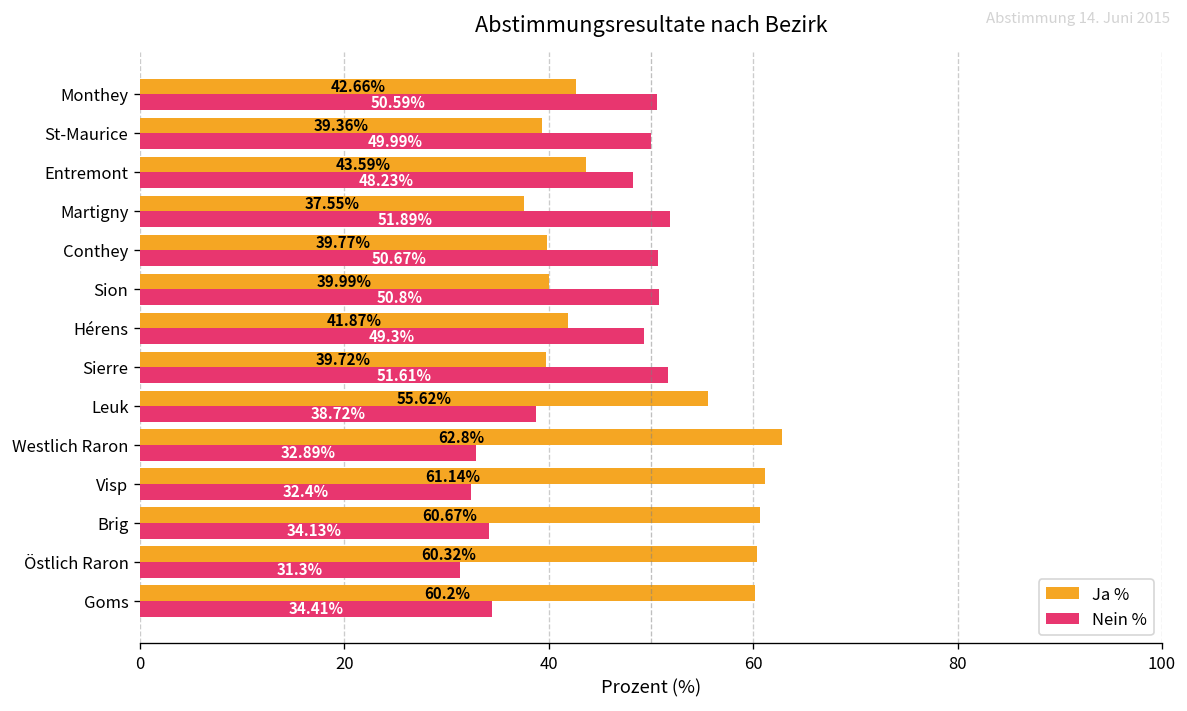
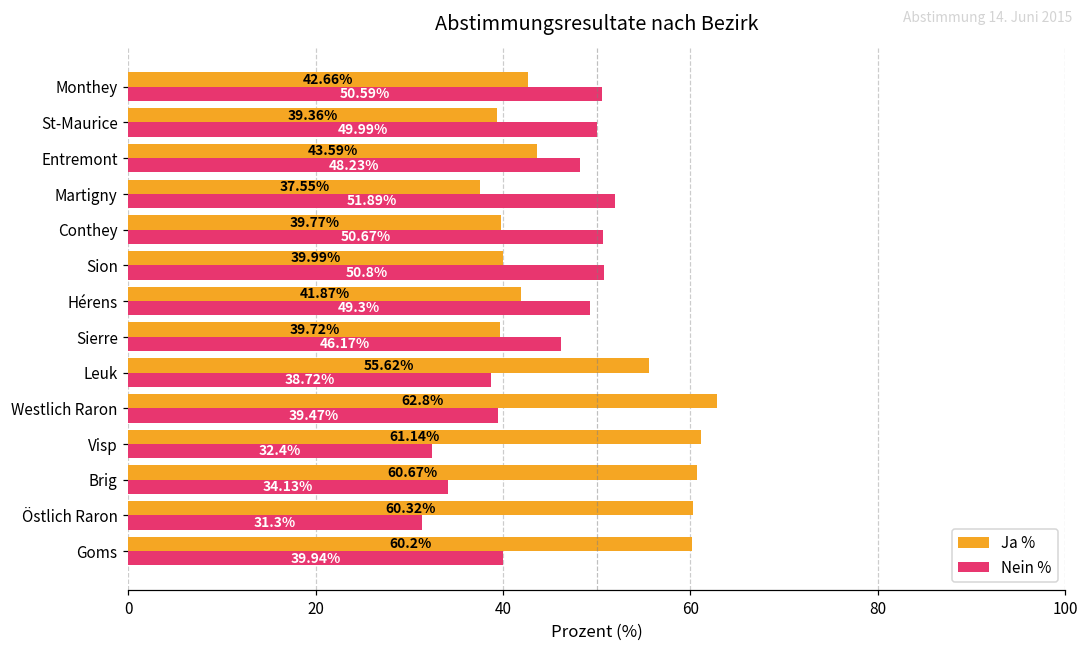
Nein %, Sierre: 51.61% -> 46.17%
Nein %, Westlich Raron: 32.89% -> 39.47%
Nein %, Goms: 34.41% -> 39.94%
